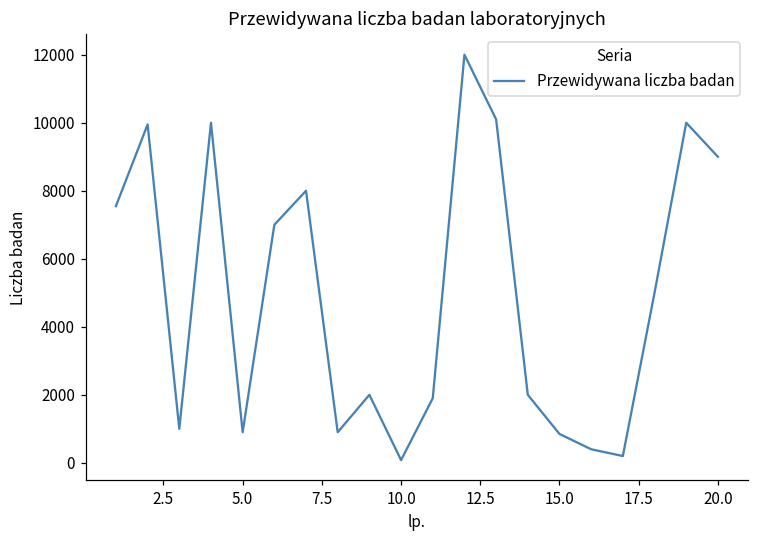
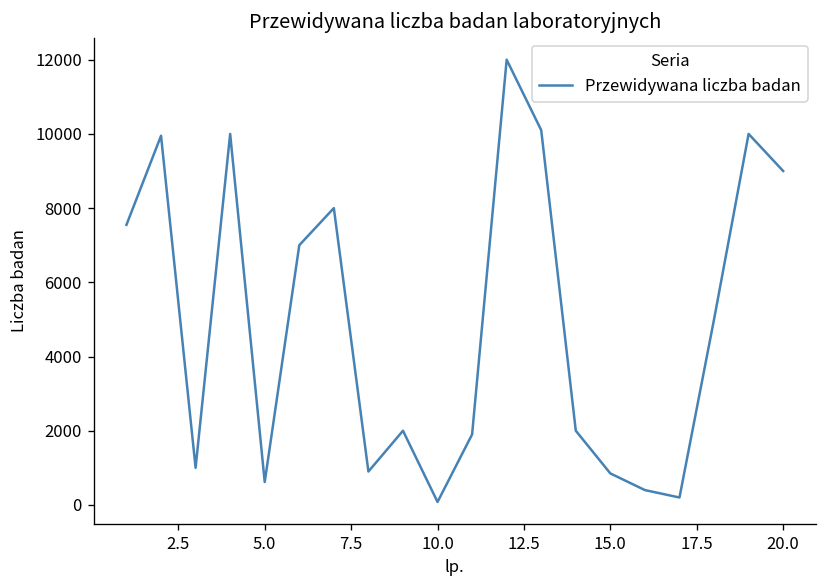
5.0: 900 -> 600
